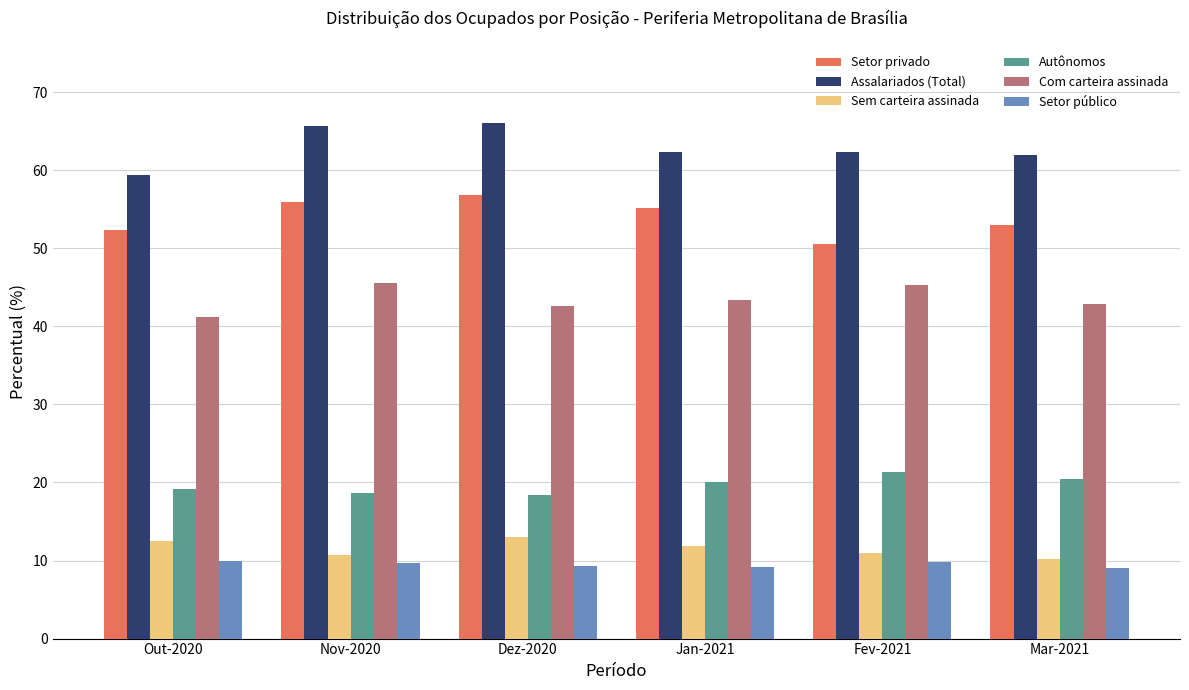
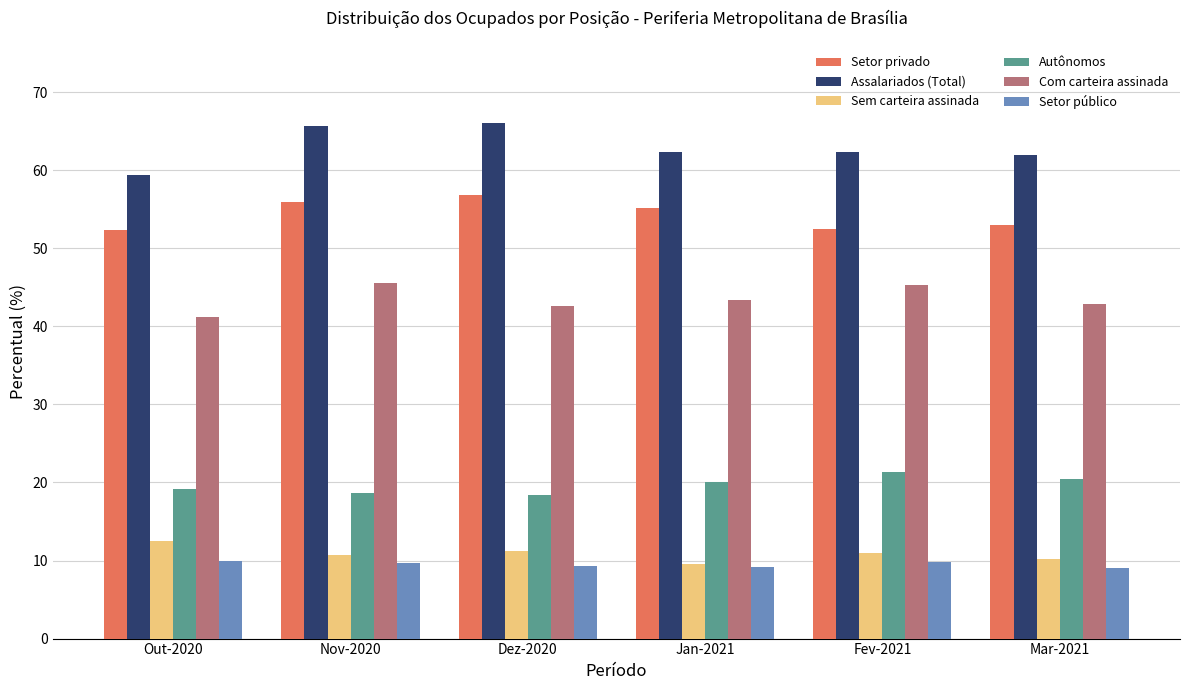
Sem carteira assinada, Dez-2020: 13 -> 11
Sem carteira assinada, Jan-2021: 12 -> 10
Setor privado, Fev-2021: 51 -> 53
